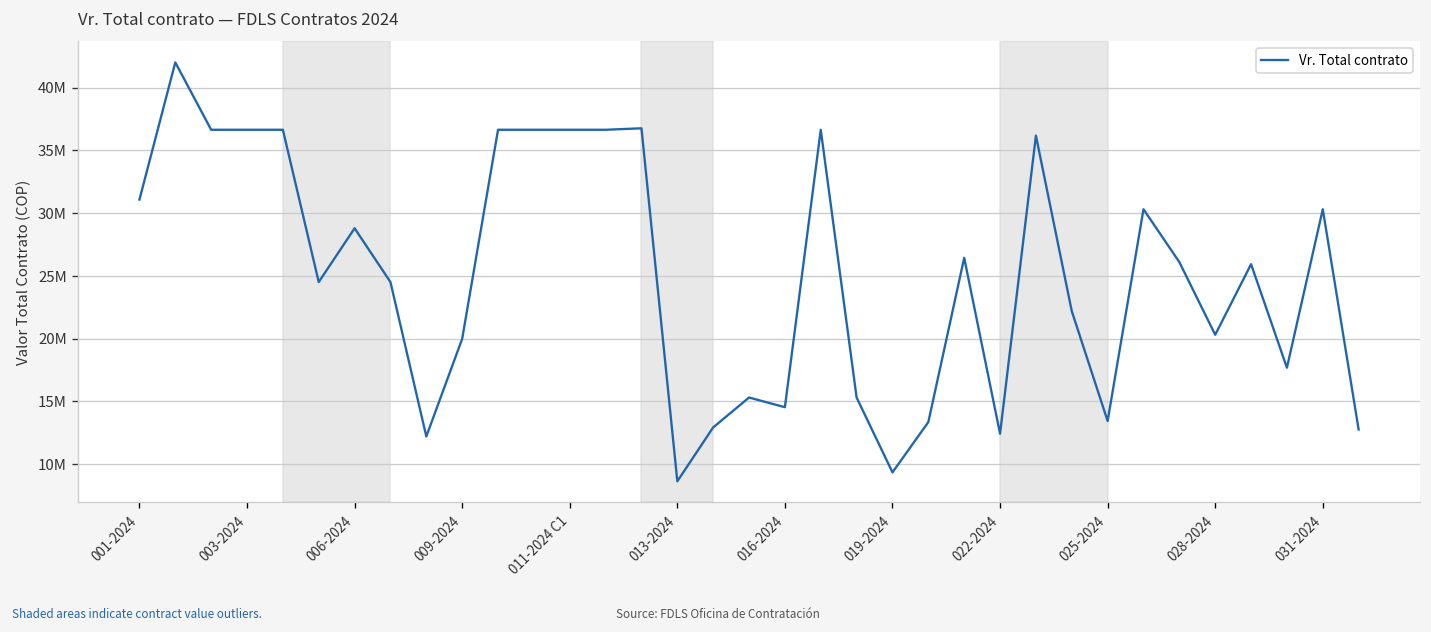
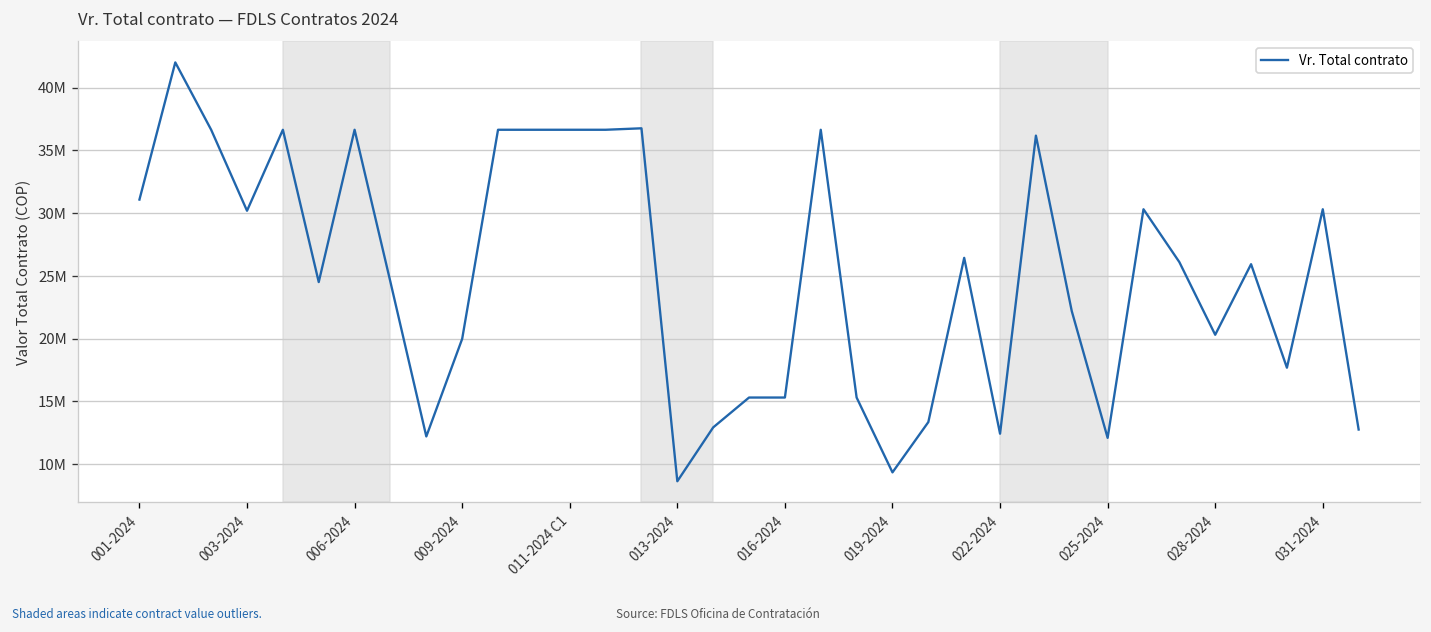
003-2024: 36600000 -> 30200000
006-2024: 28800000 -> 36600000
016-2024: 14500000 -> 15300000
025-2024: 13400000 -> 12100000
